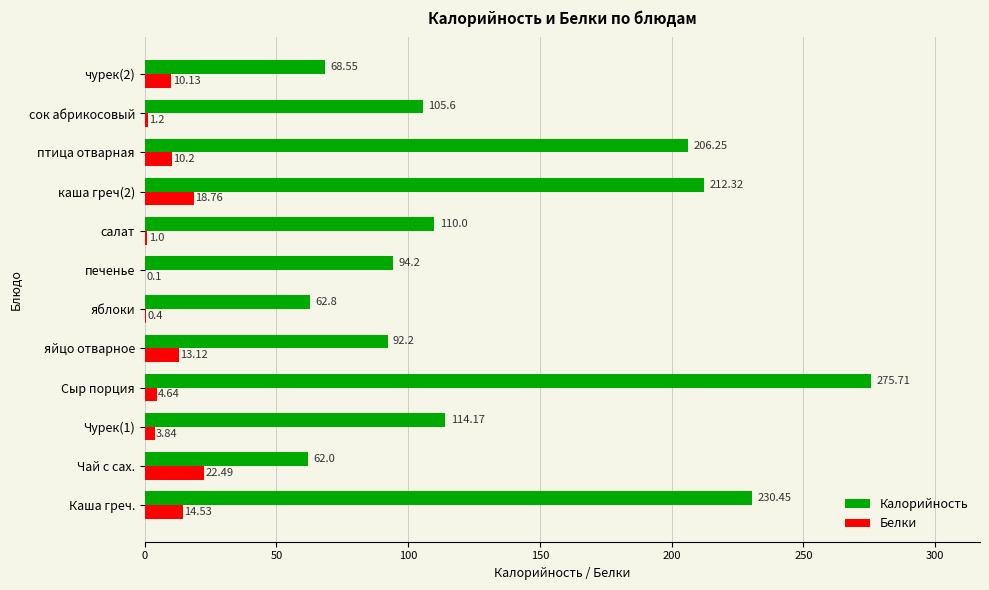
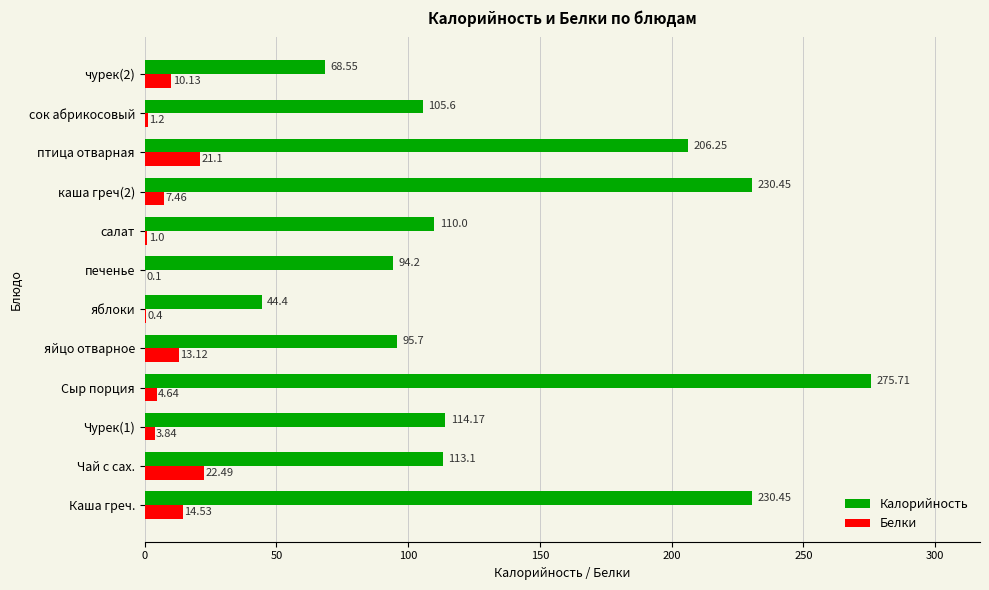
Белки, птица отварная: 10.2 -> 21.1
Калорийность, каша греч(2): 212.32 -> 230.45
Белки, каша греч(2): 18.76 -> 7.46
Калорийность, яблоки: 62.8 -> 44.4
Калорийность, яйцо отварное: 92.2 -> 95.7
Калорийность, Чай с сах.: 62.0 -> 113.1
